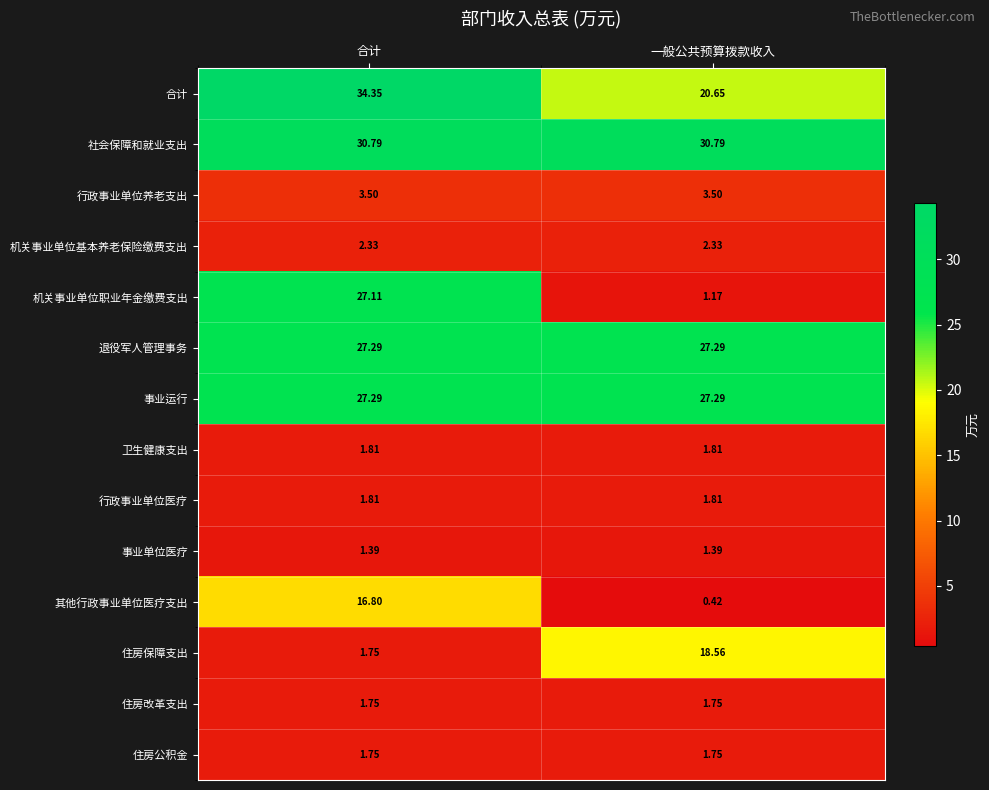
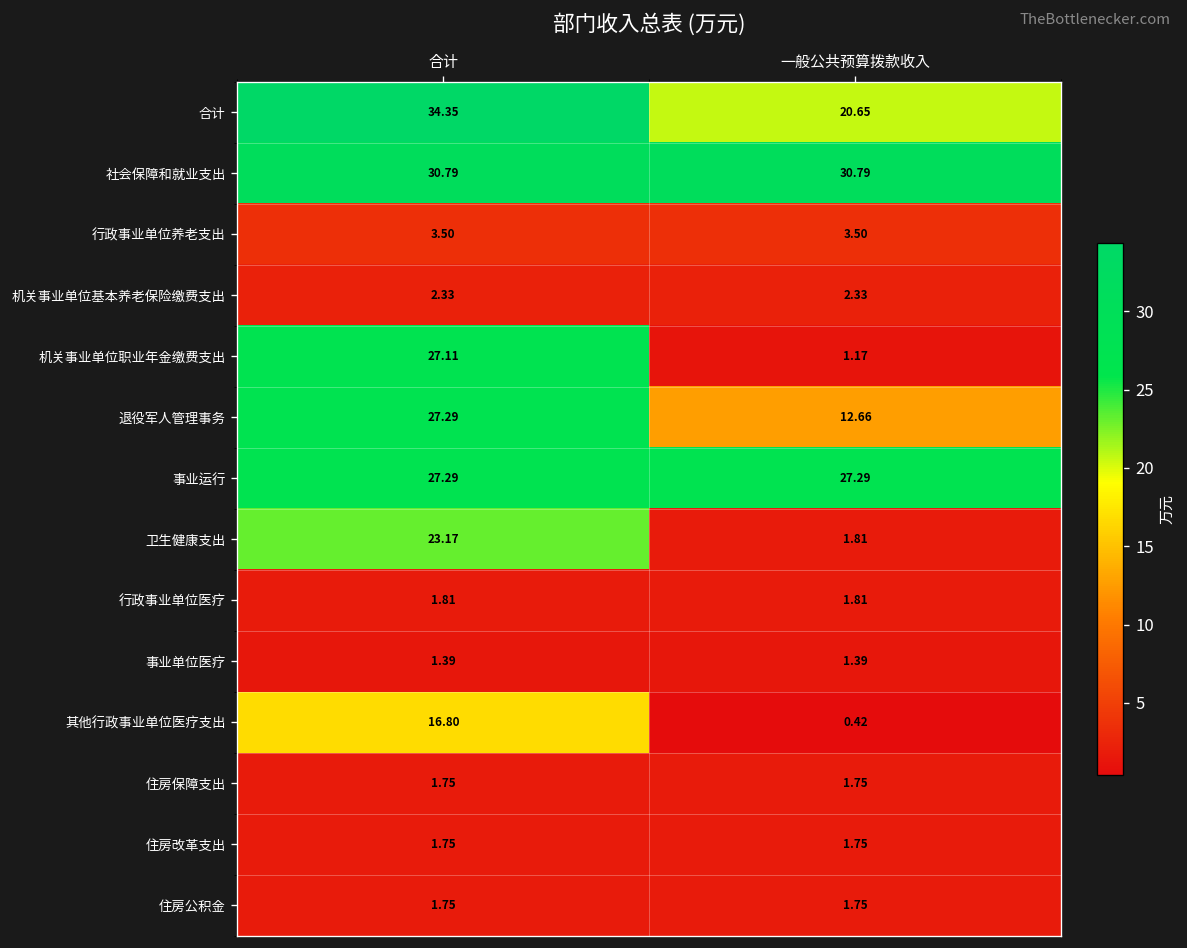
退役军人管理事务, 一般公共预算拨款收入: 27.29 -> 12.66
卫生健康支出, 合计: 1.81 -> 23.17
住房保障支出, 一般公共预算拨款收入: 18.56 -> 1.75
